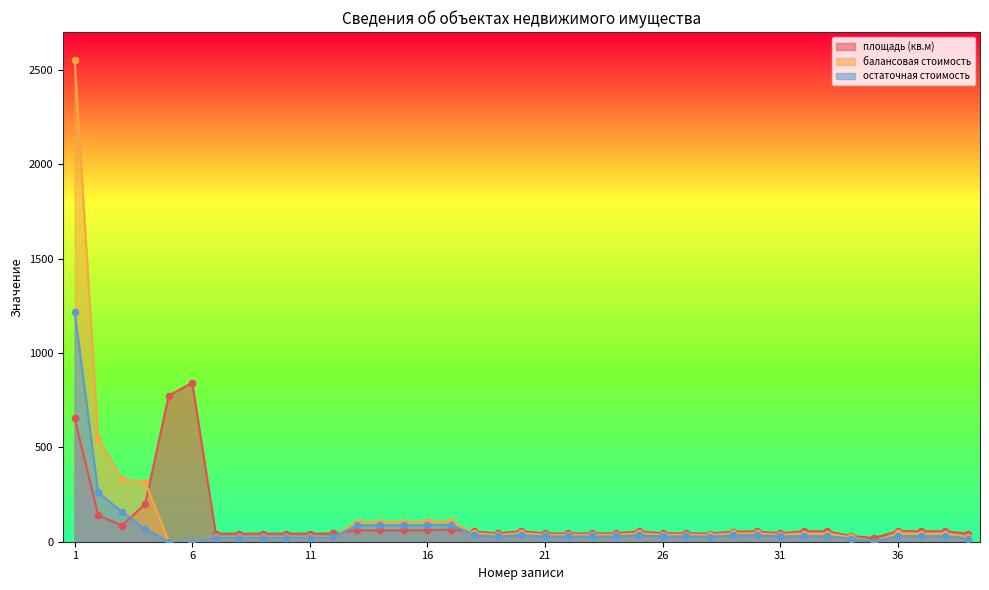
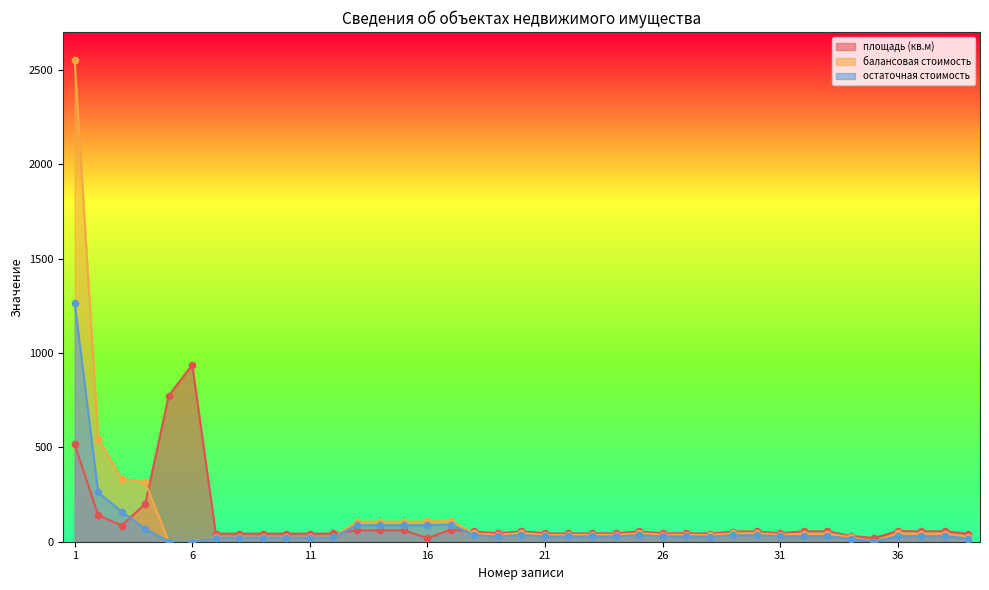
площадь (кв.м), 1: 650 -> 520
остаточная стоимость, 1: 1220 -> 1270
площадь (кв.м), 6: 840 -> 940
площадь (кв.м), 16: 60 -> 20
